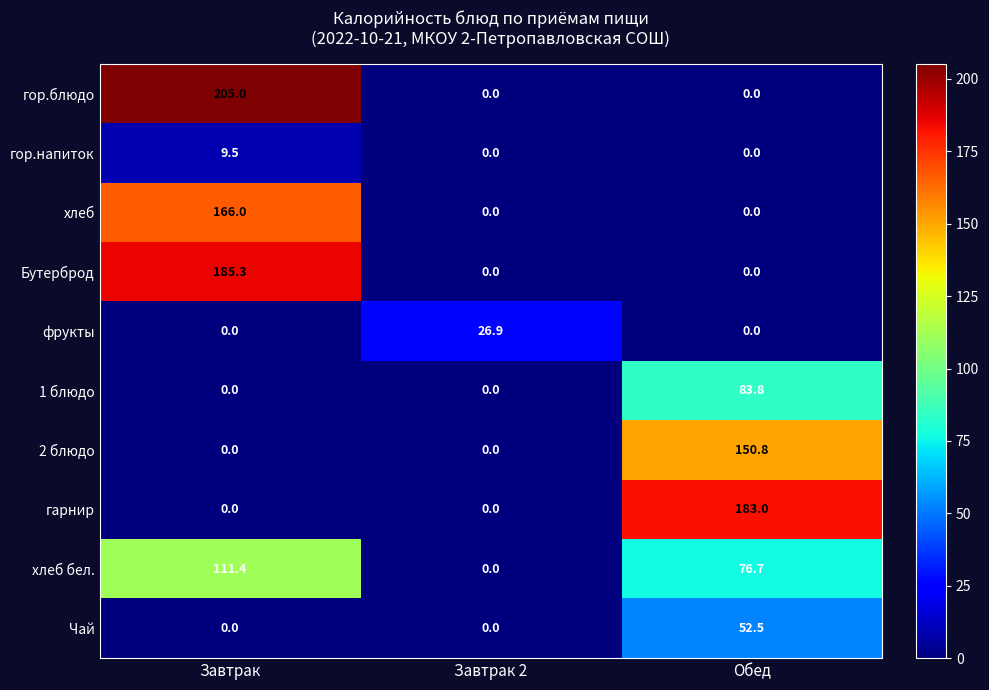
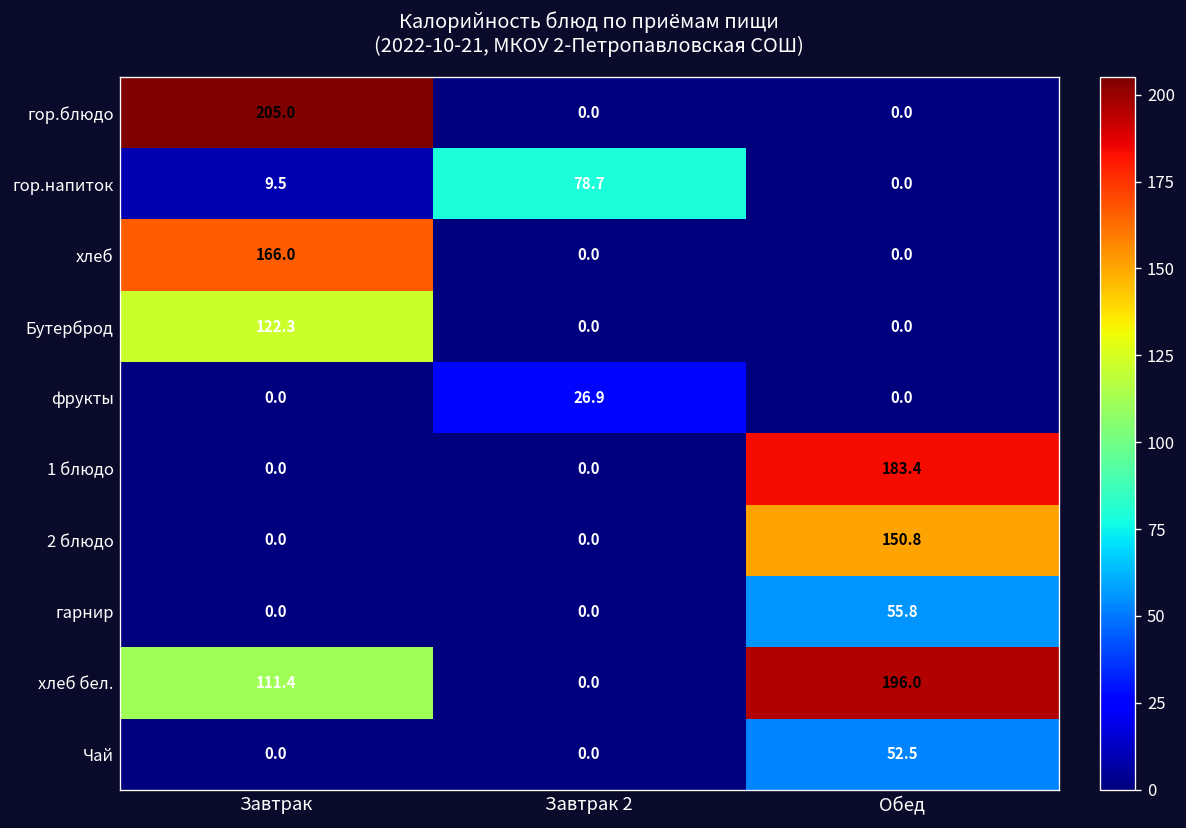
гор.напиток, Завтрак 2: 0.0 -> 78.7
Бутерброд, Завтрак: 185.3 -> 122.3
1 блюдо, Обед: 83.8 -> 183.4
гарнир, Обед: 183.0 -> 55.8
хлеб бел., Обед: 76.7 -> 196.0
